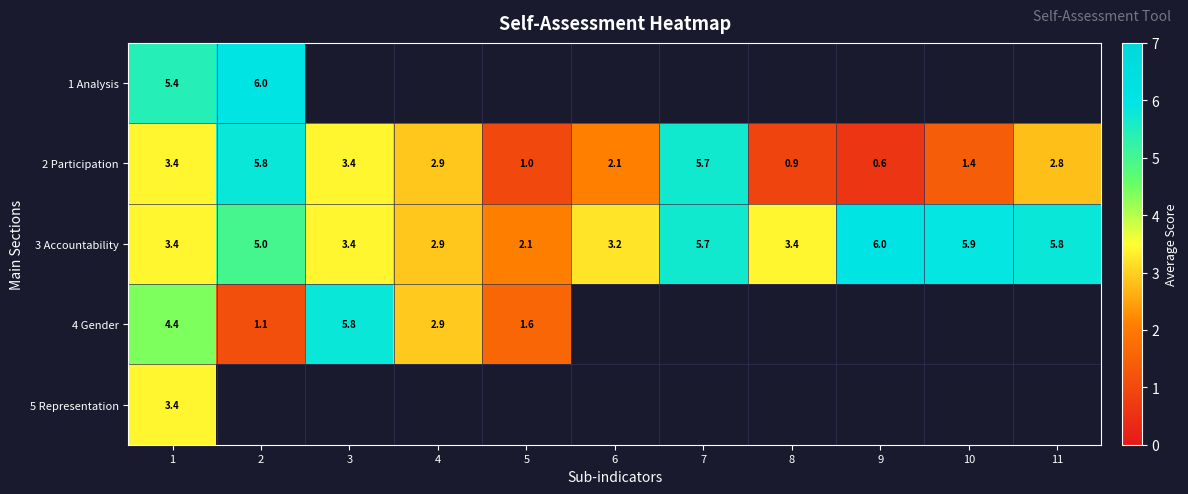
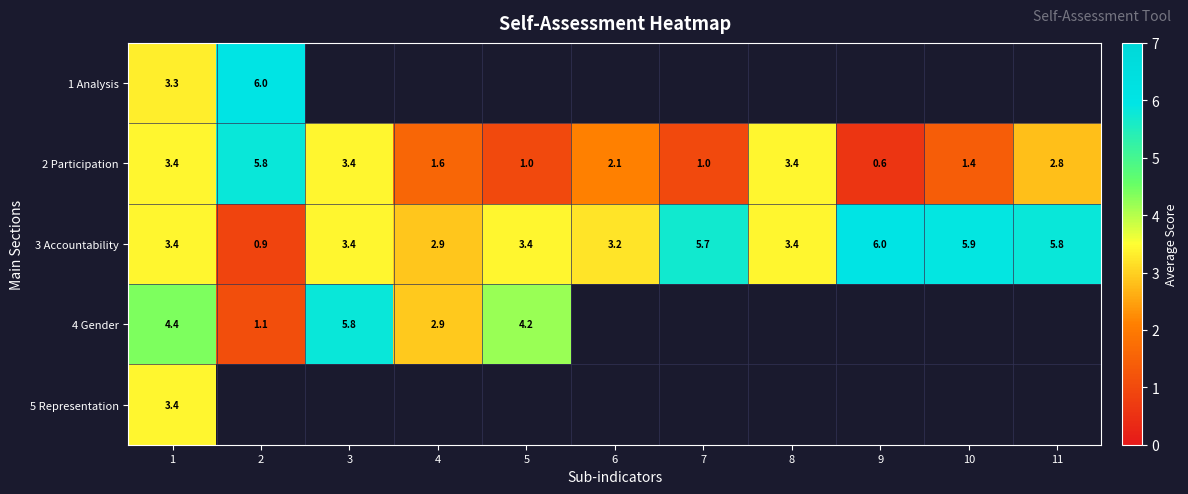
1 Analysis, 1: 5.4 -> 3.3
2 Participation, 4: 2.9 -> 1.6
2 Participation, 7: 5.7 -> 1.0
2 Participation, 8: 0.9 -> 3.4
3 Accountability, 2: 5.0 -> 0.9
3 Accountability, 5: 2.1 -> 3.4
4 Gender, 5: 1.6 -> 4.2
